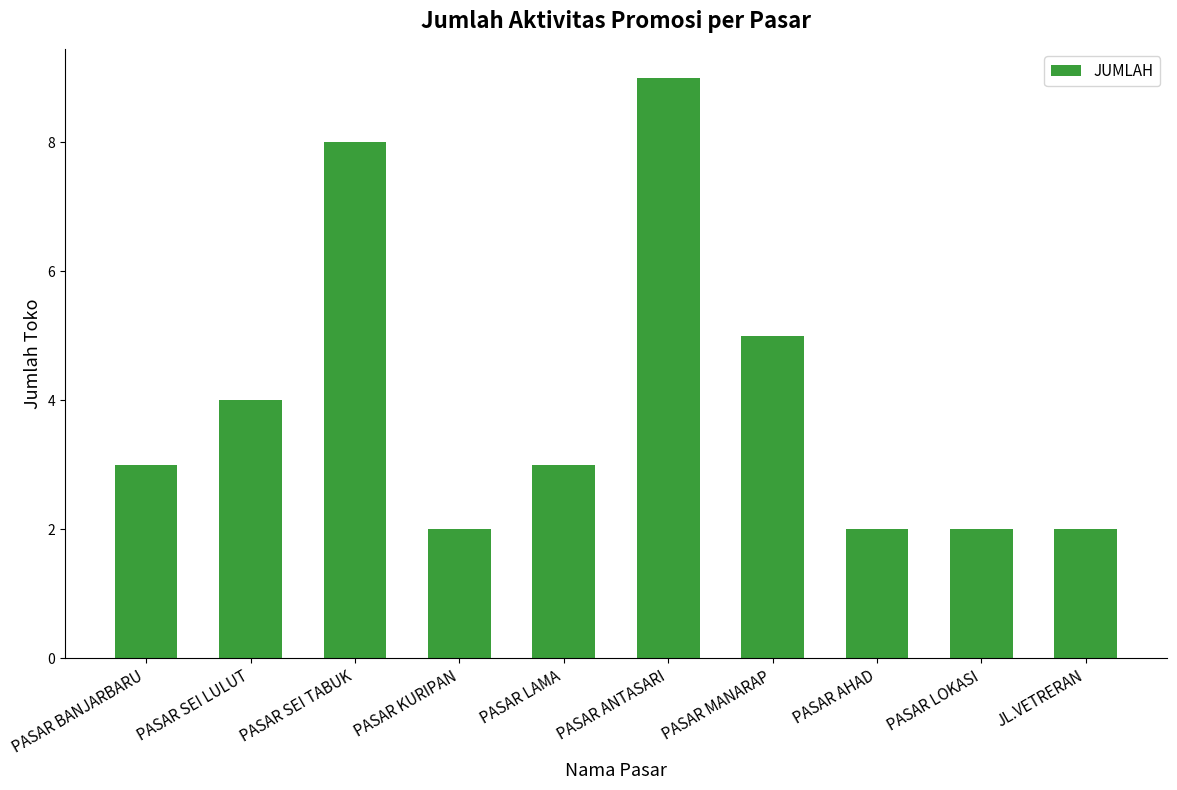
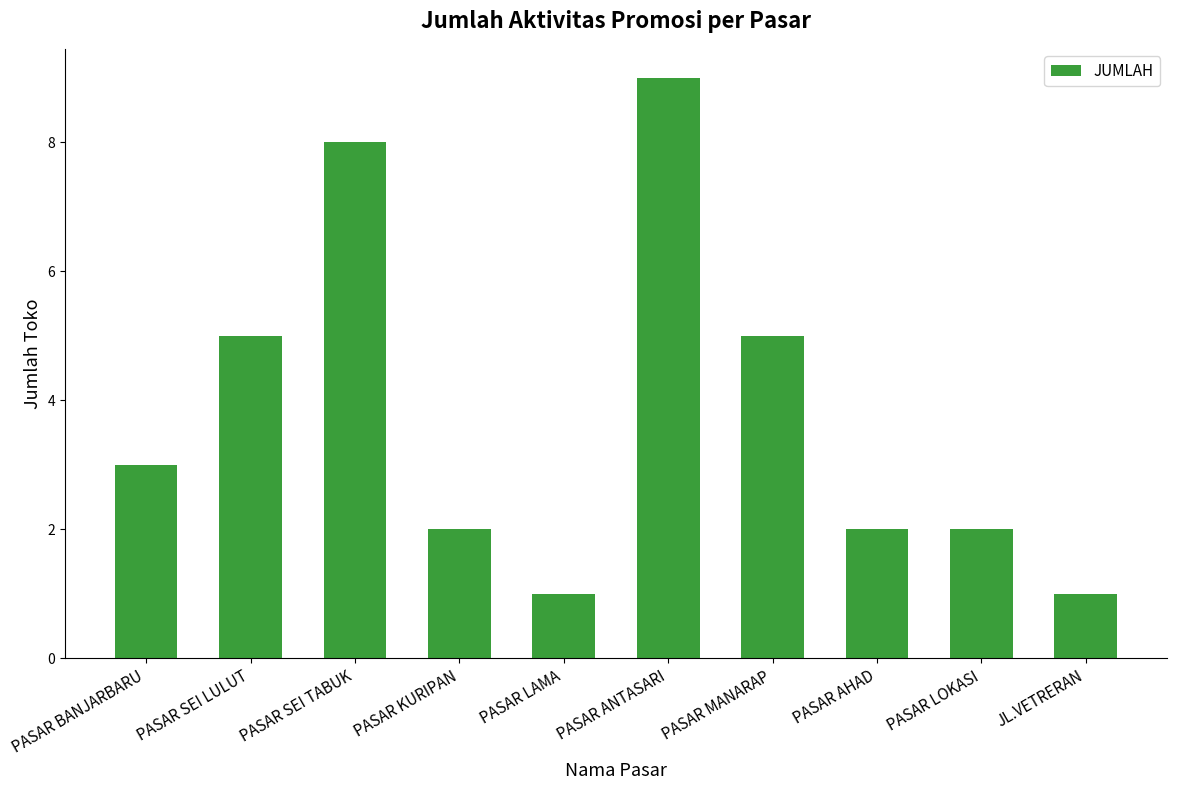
PASAR SEI LULUT: 4 -> 5
PASAR LAMA: 3 -> 1
JL.VETRERAN: 2 -> 1
